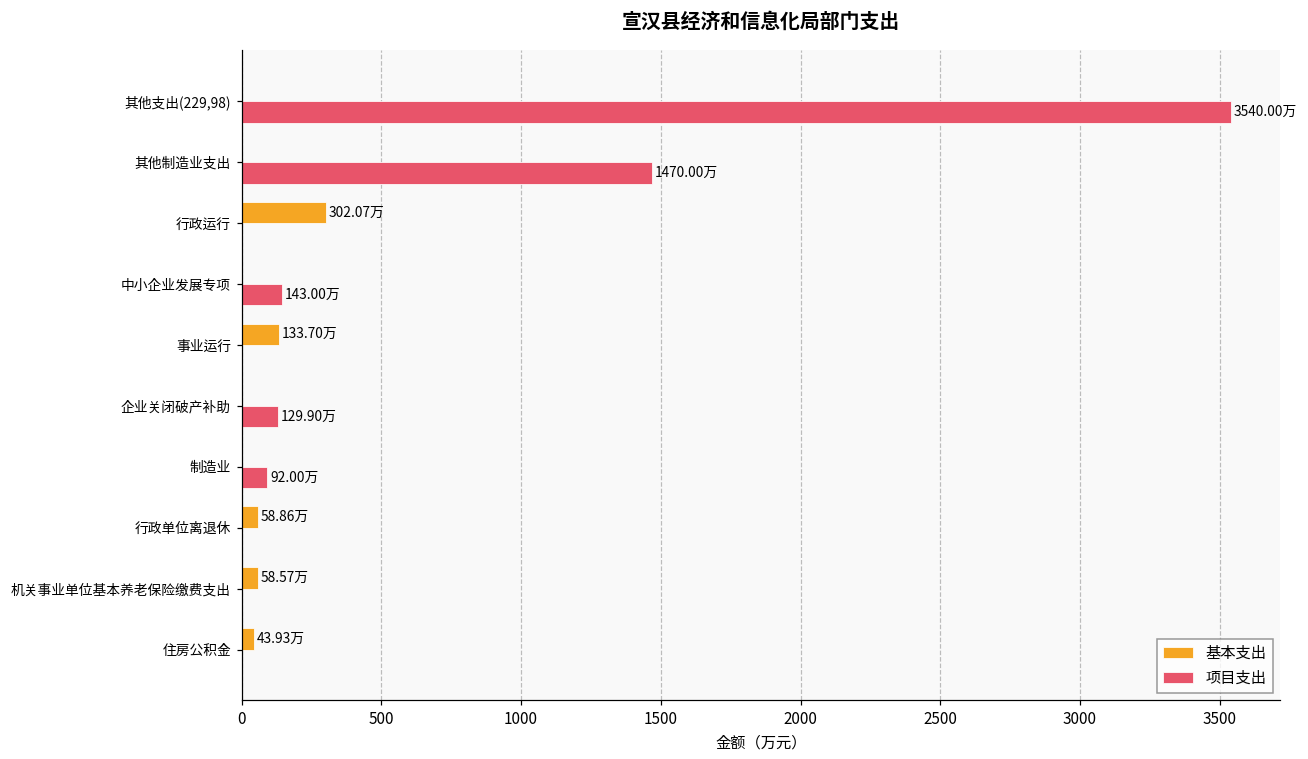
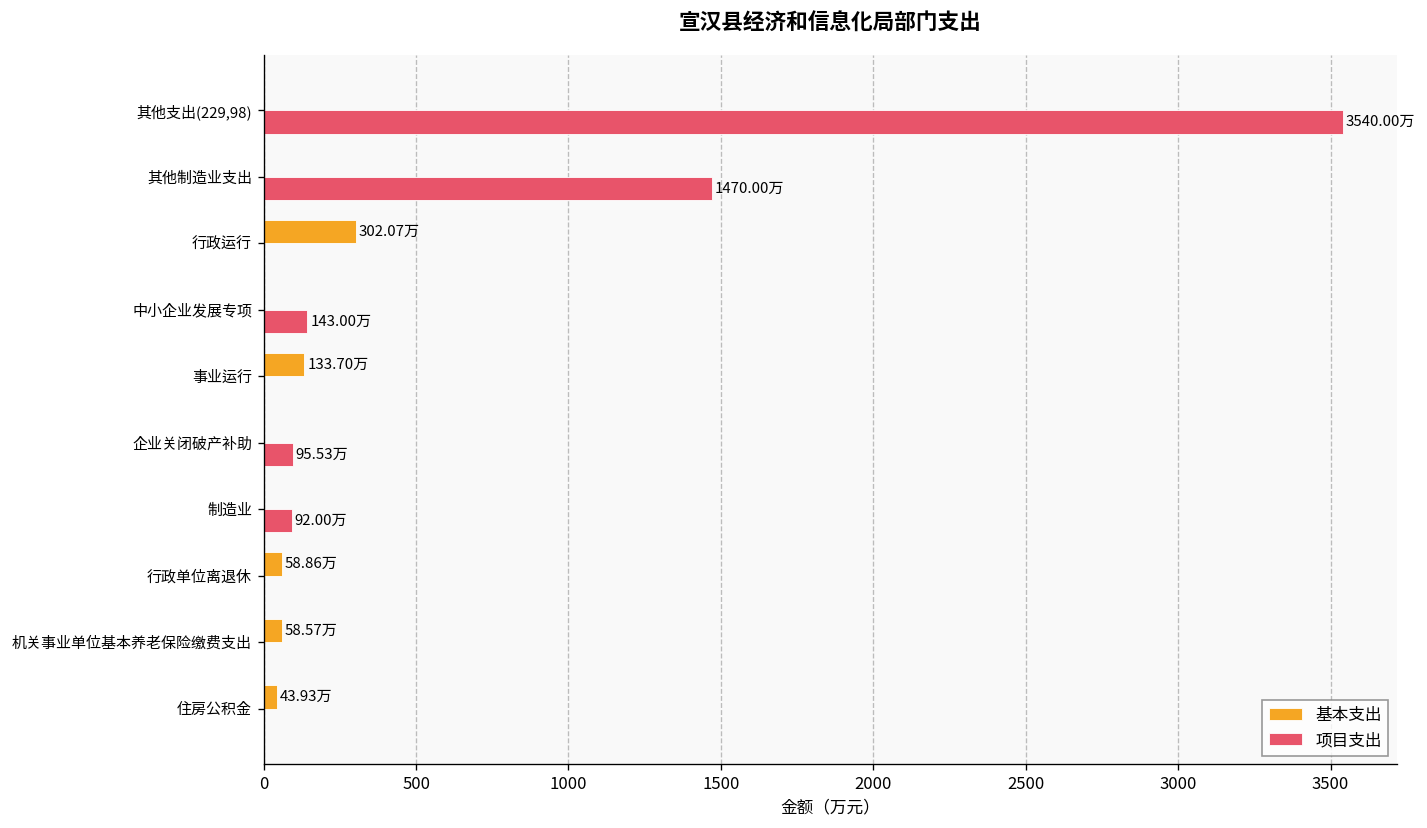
项目支出, 企业关闭破产补助: 129.90万 -> 95.53万
